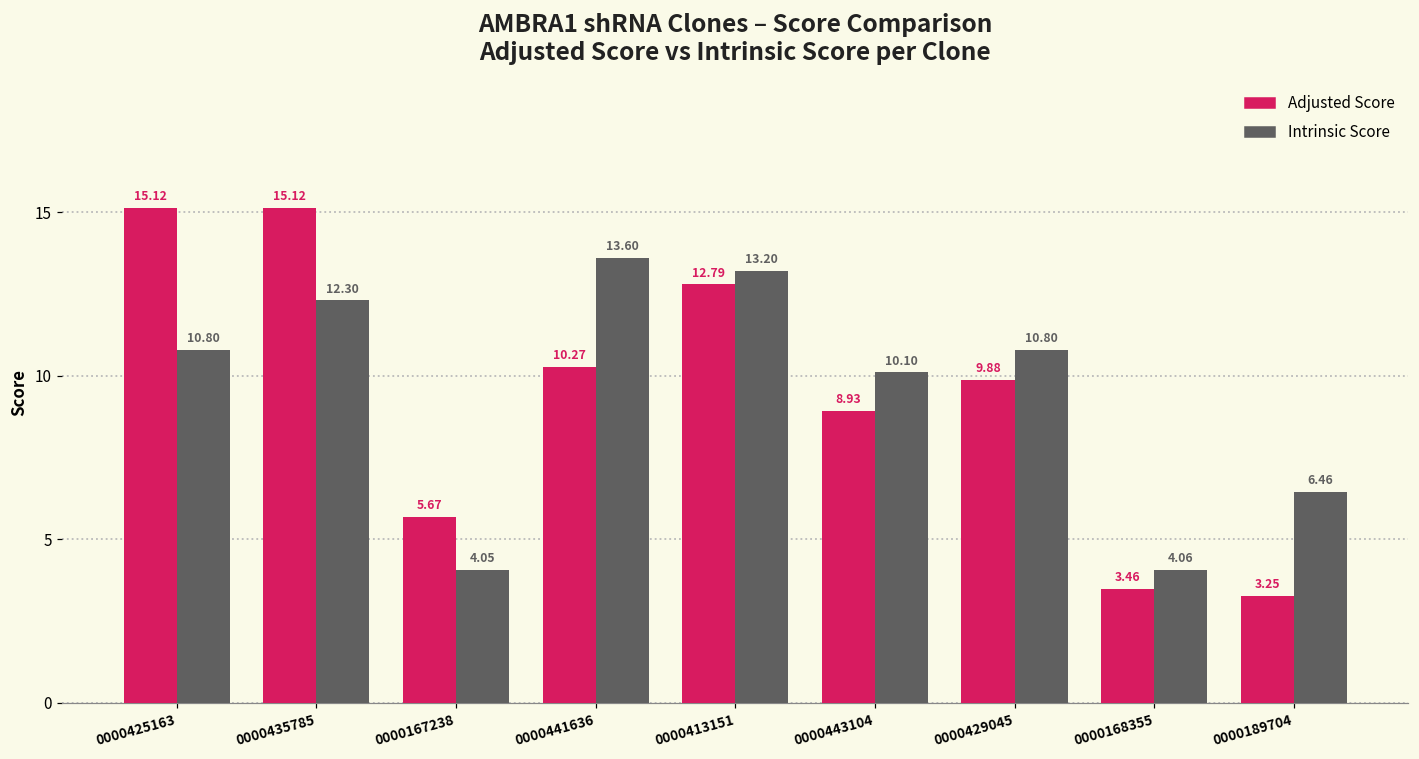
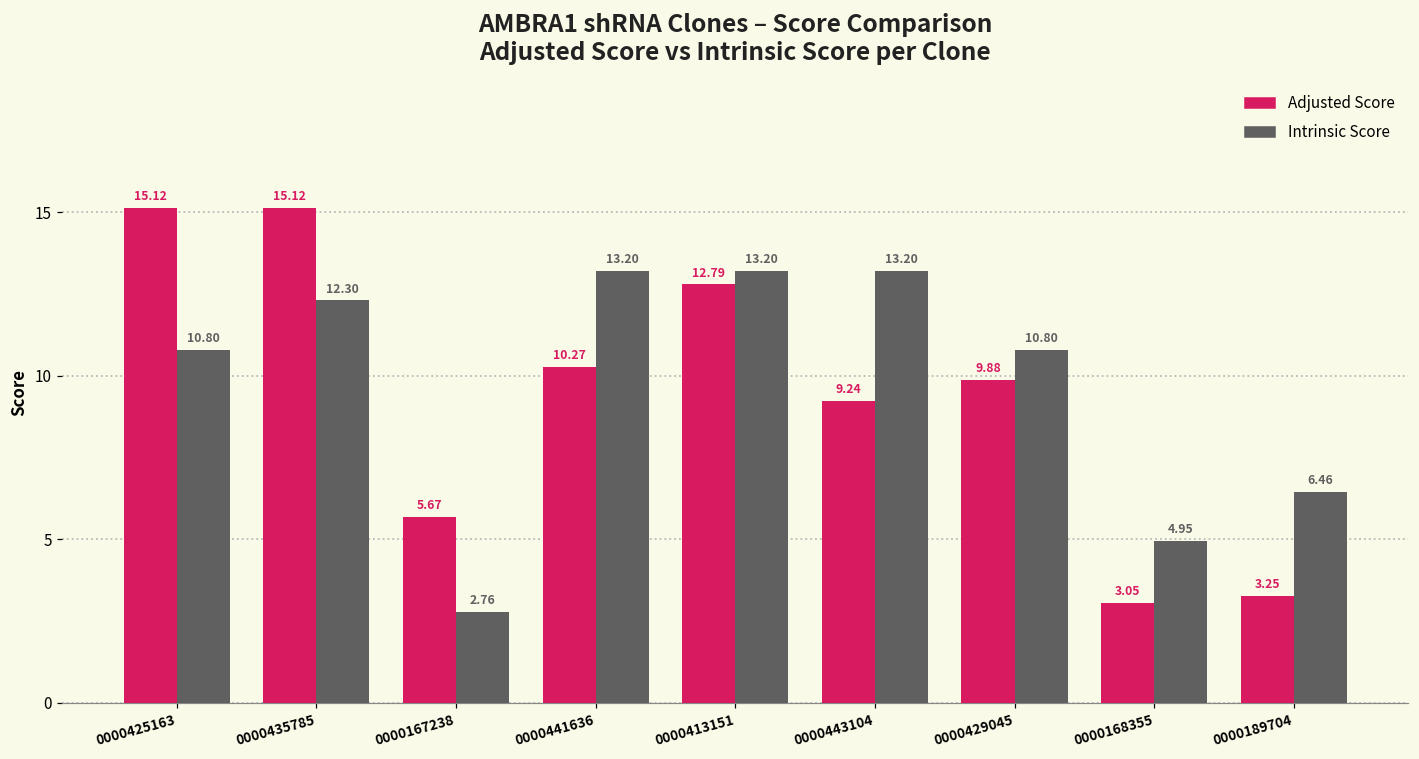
Intrinsic Score, 0000167238: 4.05 -> 2.76
Intrinsic Score, 0000441636: 13.60 -> 13.20
Adjusted Score, 0000443104: 8.93 -> 9.24
Intrinsic Score, 0000443104: 10.10 -> 13.20
Adjusted Score, 0000168355: 3.46 -> 3.05
Intrinsic Score, 0000168355: 4.06 -> 4.95
